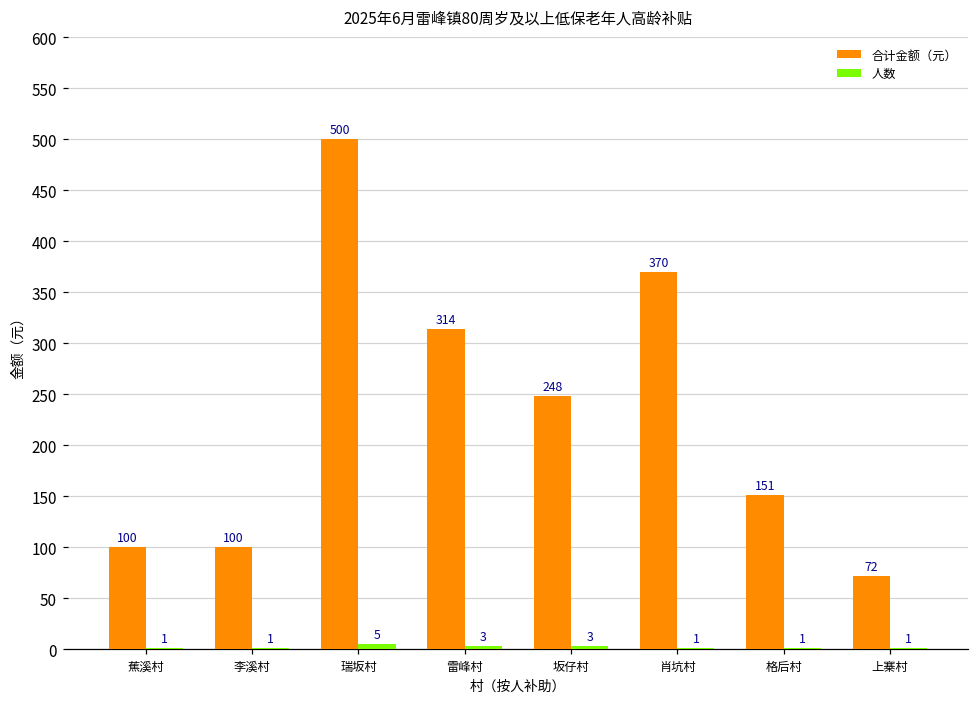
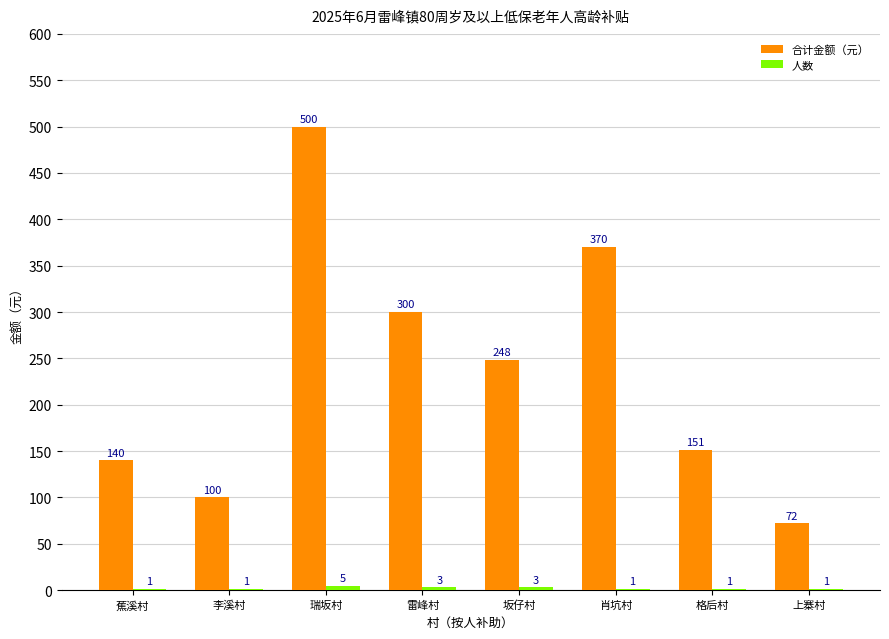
合计金额（元）, 蕉溪村: 100 -> 140
合计金额（元）, 雷峰村: 314 -> 300
